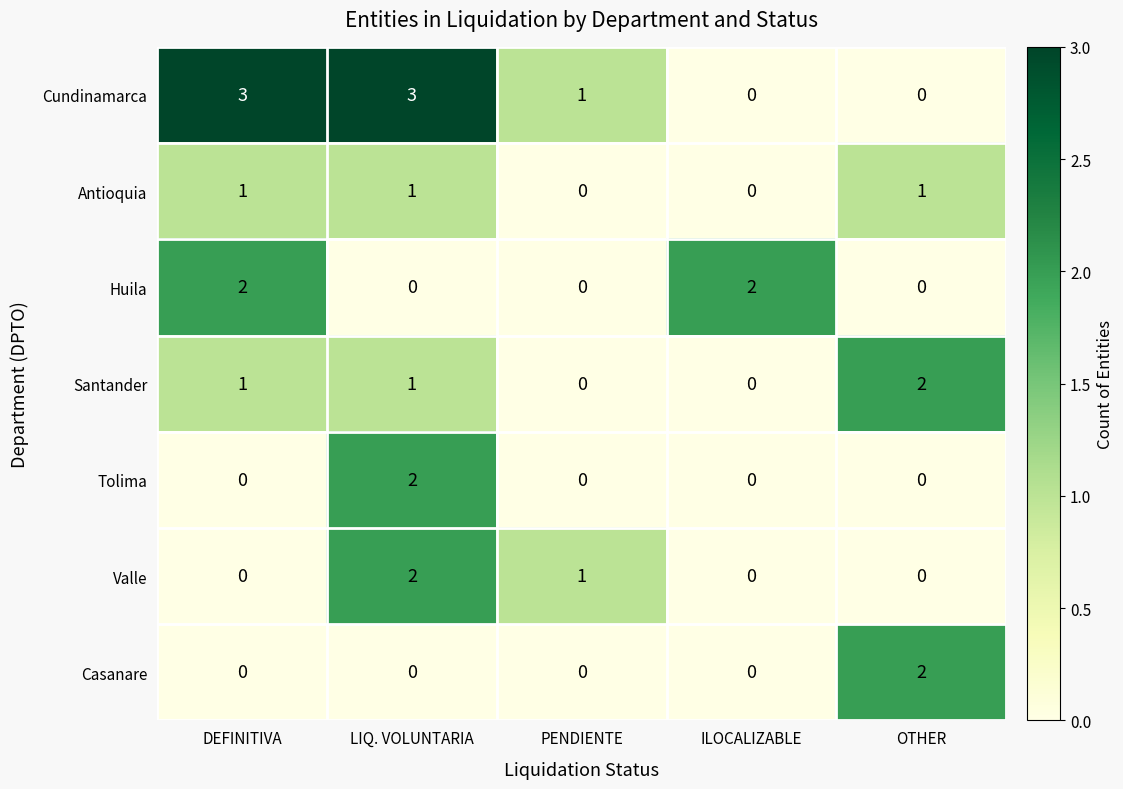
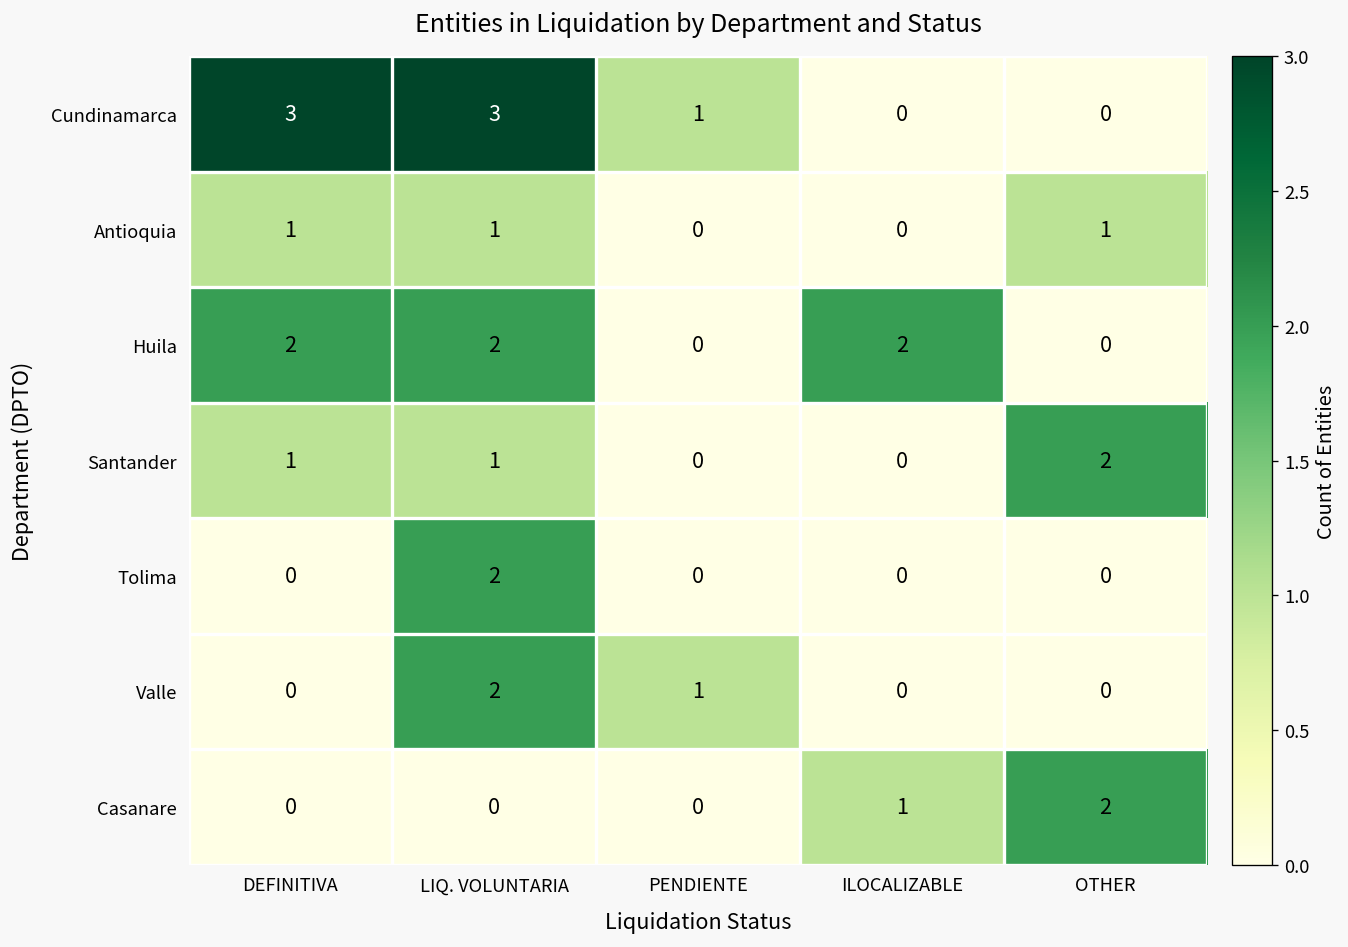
Huila, LIQ. VOLUNTARIA: 0 -> 2
Casanare, ILOCALIZABLE: 0 -> 1
